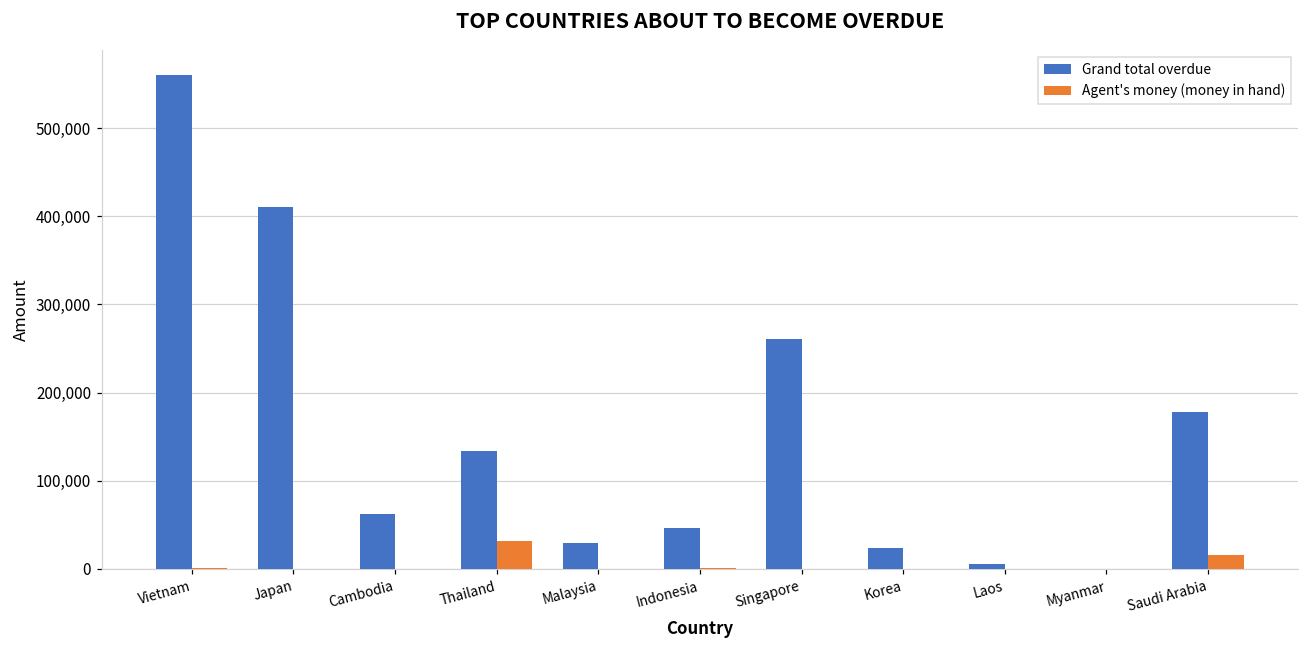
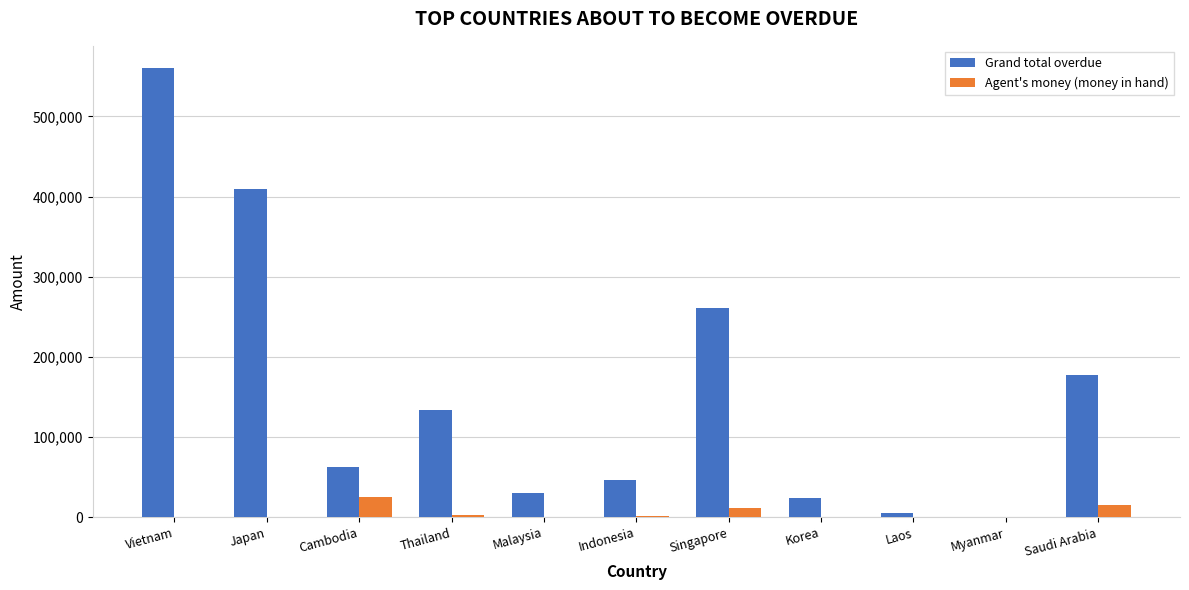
Agent's money (money in hand), Cambodia: 0 -> 30,000
Agent's money (money in hand), Thailand: 30,000 -> 0
Agent's money (money in hand), Singapore: 0 -> 10,000
